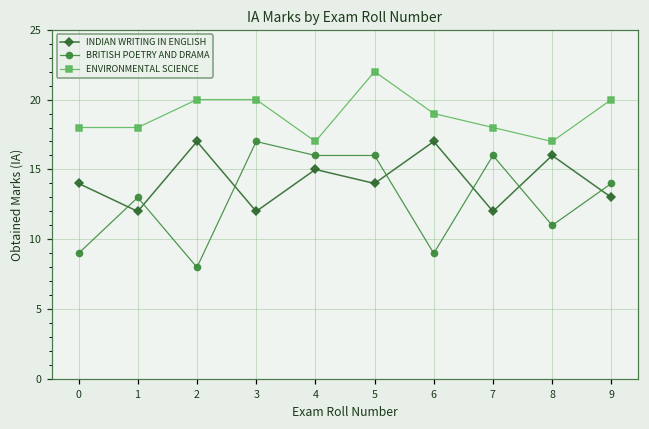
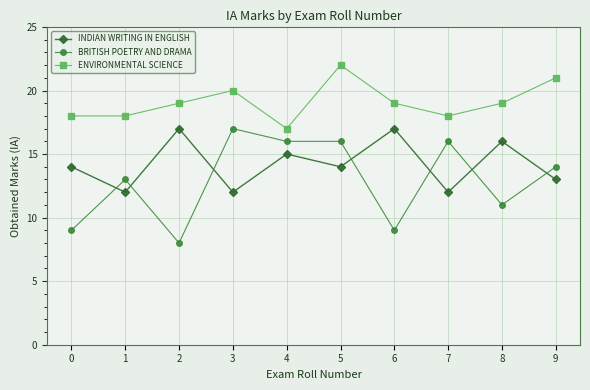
ENVIRONMENTAL SCIENCE, 2: 20 -> 19
ENVIRONMENTAL SCIENCE, 8: 17 -> 19
ENVIRONMENTAL SCIENCE, 9: 20 -> 21
